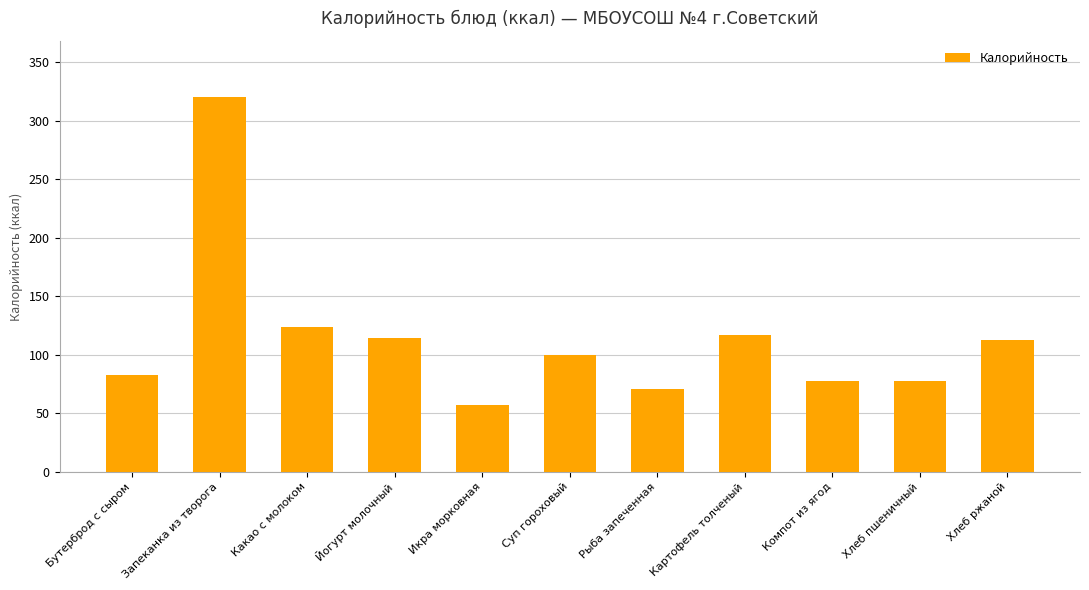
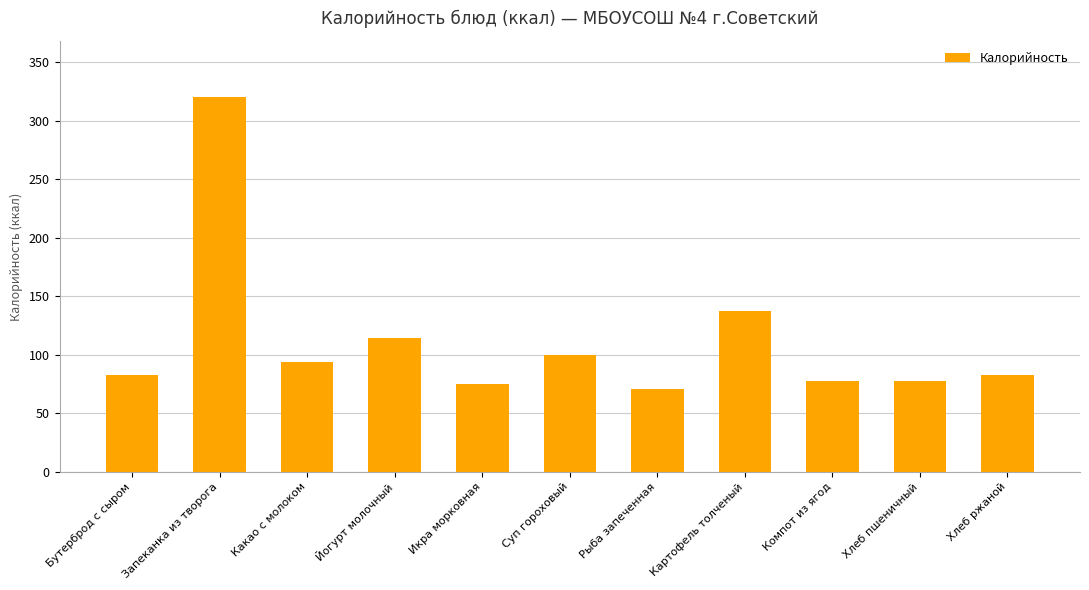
Какао с молоком: 124 -> 94
Икра морковная: 57 -> 75
Картофель толченый: 117 -> 137
Хлеб ржаной: 113 -> 83
